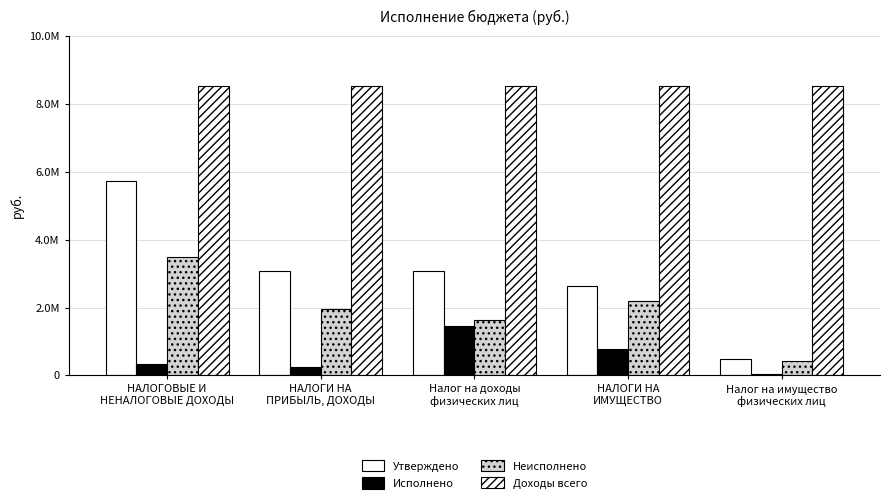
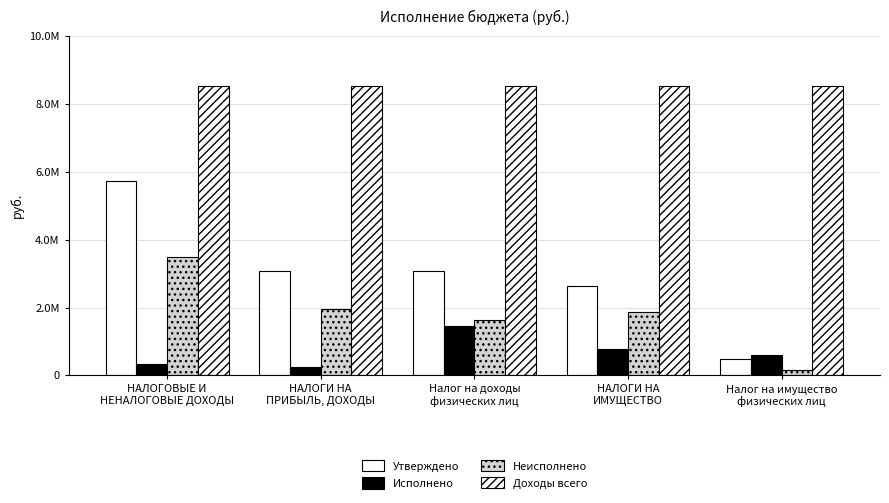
Неисполнено, НАЛОГИ НА ИМУЩЕСТВО: 2200000 -> 1900000
Исполнено, Налог на имущество физических лиц: 100000 -> 600000
Неисполнено, Налог на имущество физических лиц: 400000 -> 100000
